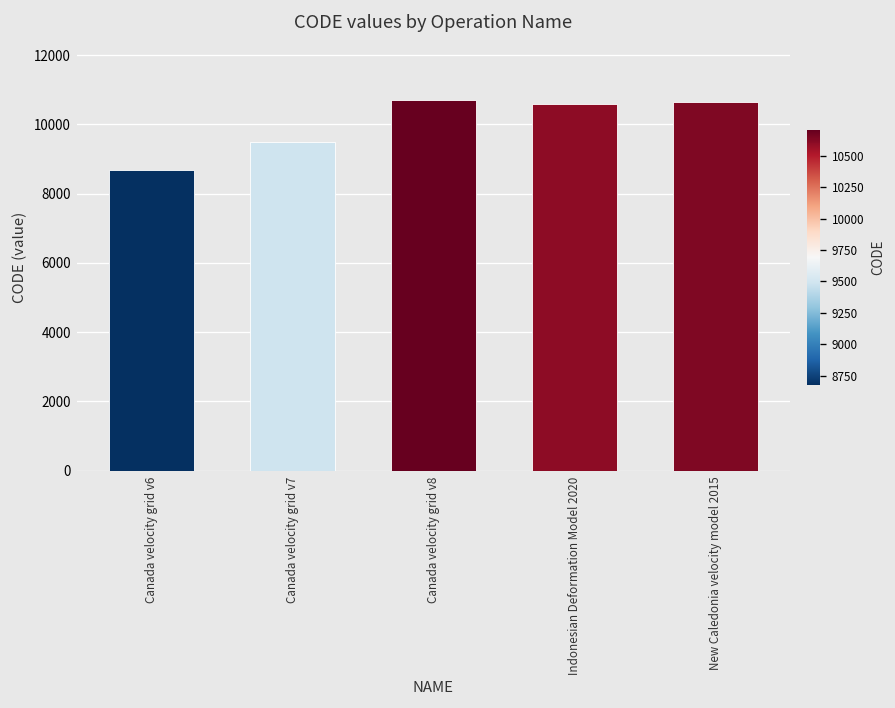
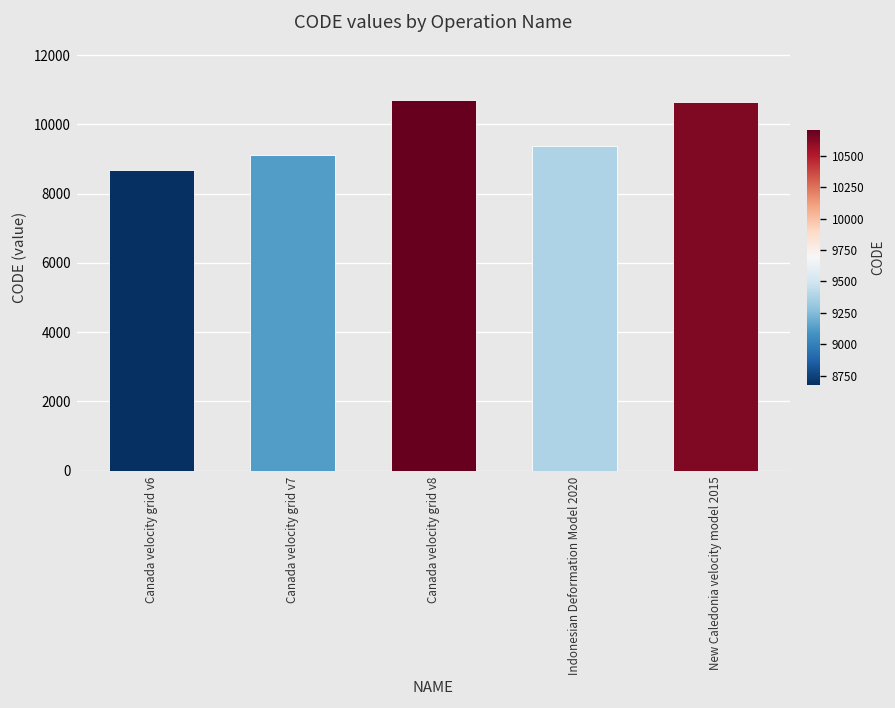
Canada velocity grid v7: 9500 -> 9100
Indonesian Deformation Model 2020: 10600 -> 9400
